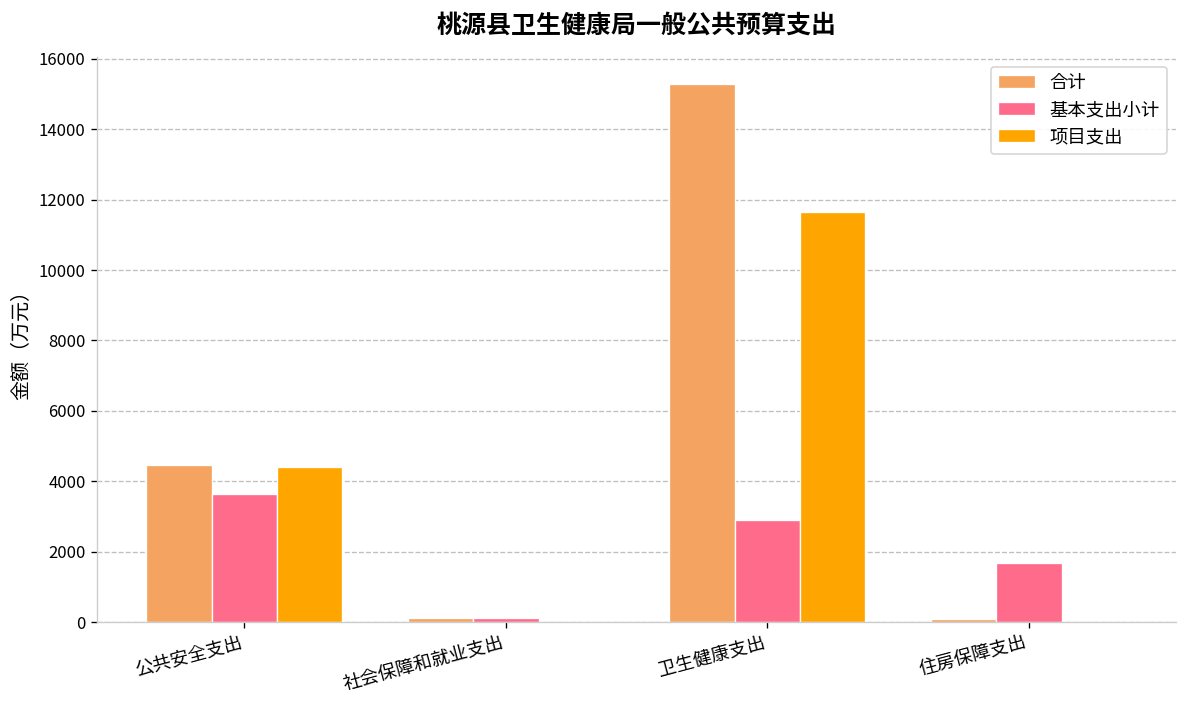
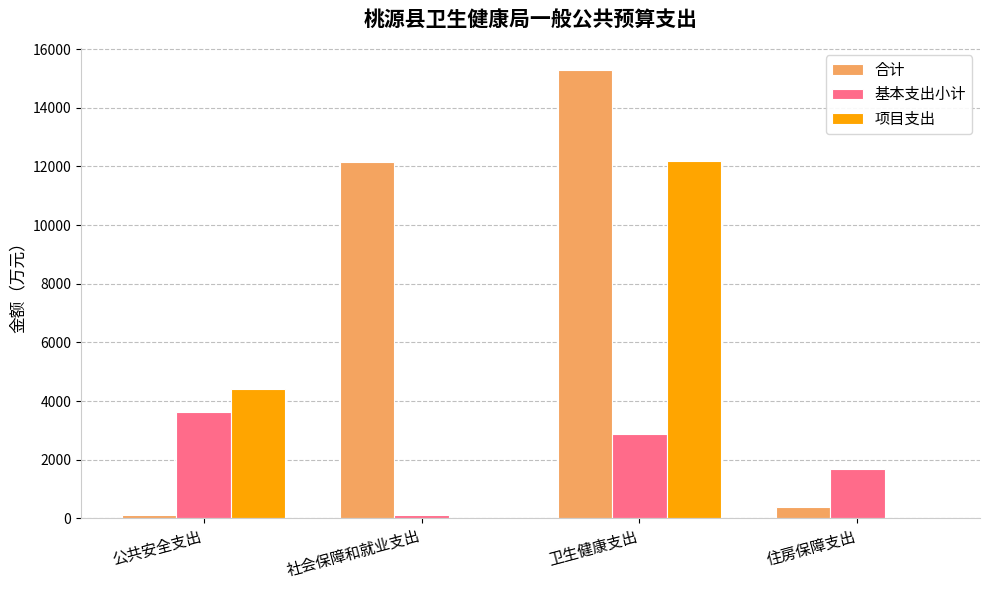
合计, 公共安全支出: 4500 -> 100
合计, 社会保障和就业支出: 100 -> 12200
项目支出, 卫生健康支出: 11700 -> 12200
合计, 住房保障支出: 100 -> 400
